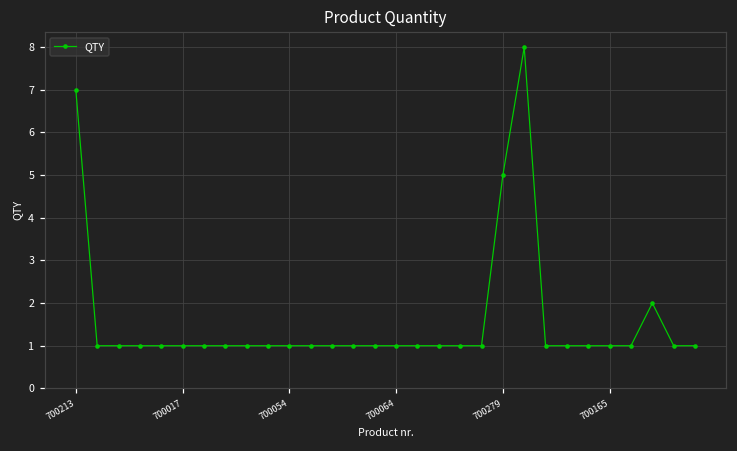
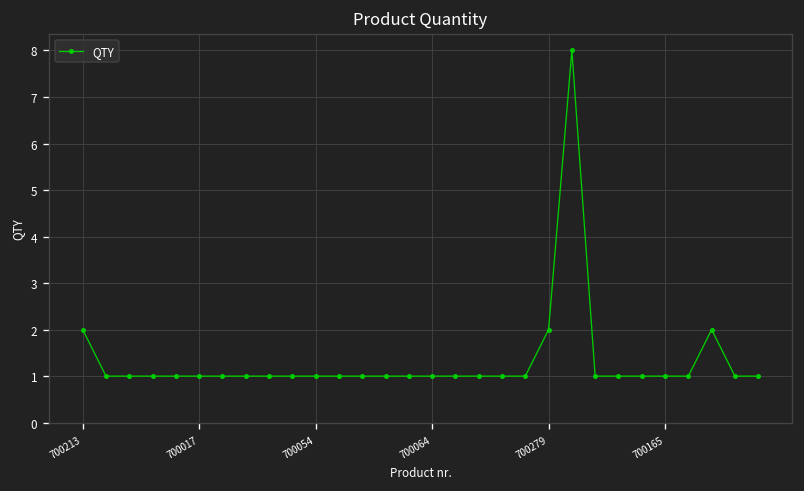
700213: 7 -> 2
700279: 5 -> 2
